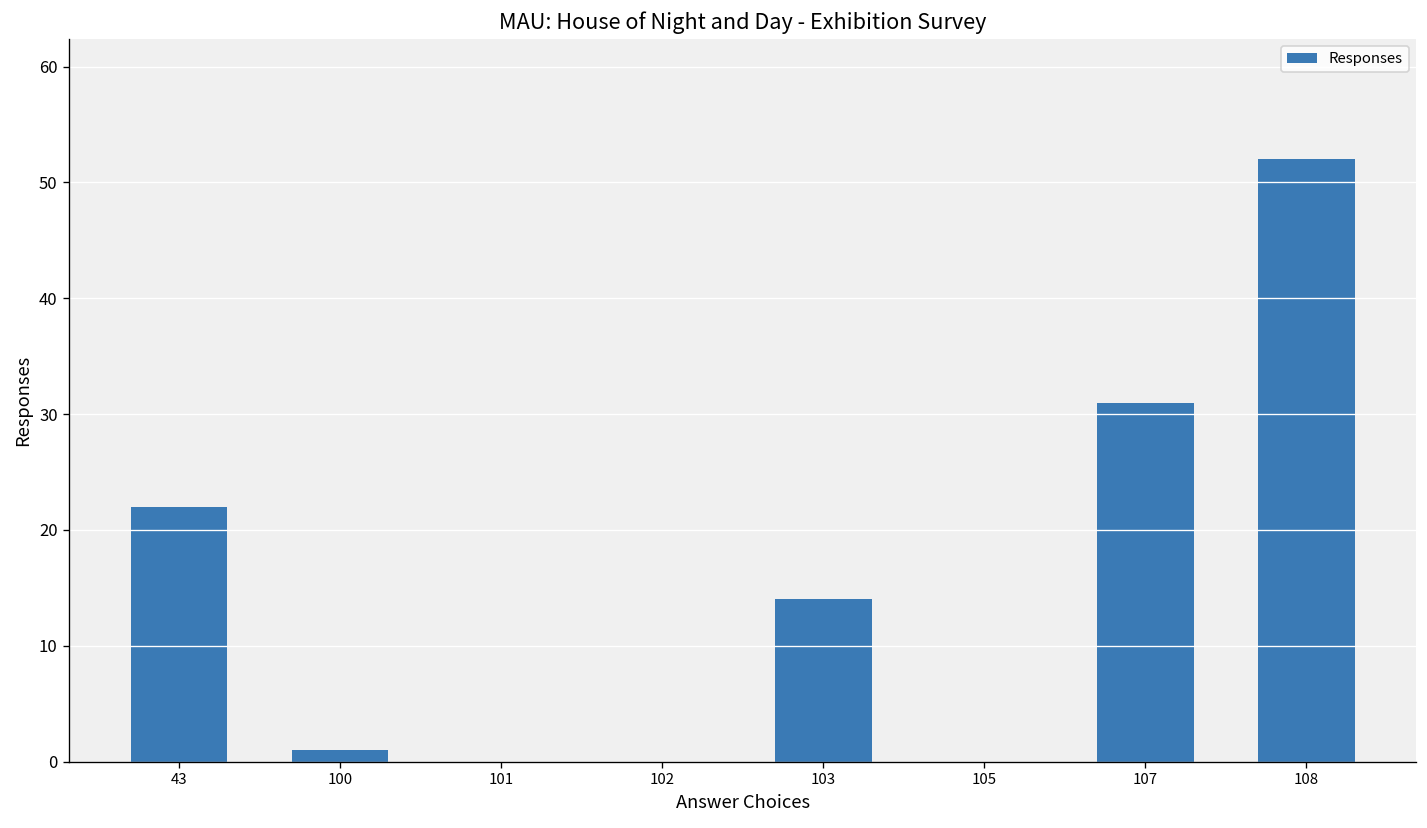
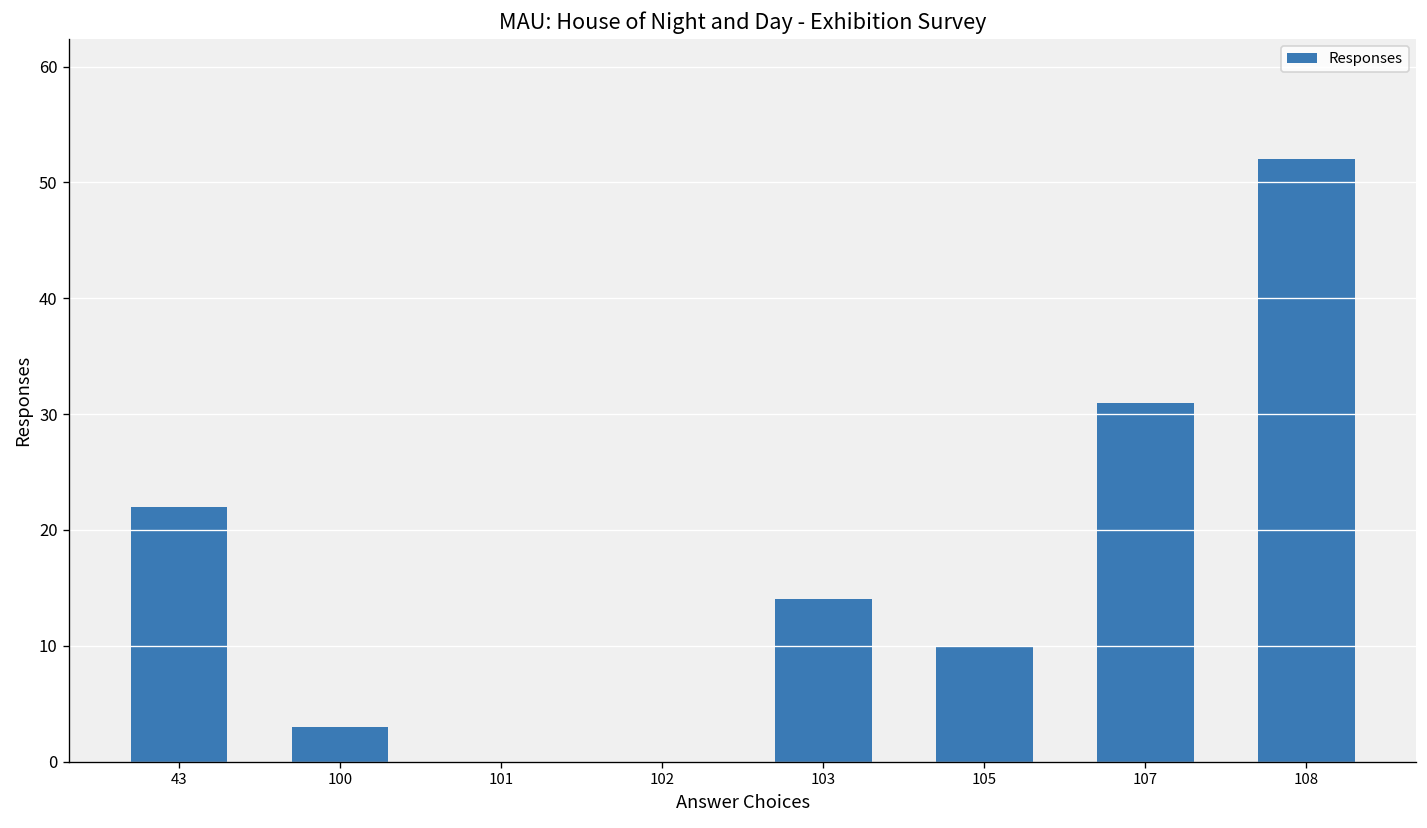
100: 1 -> 3
105: 0 -> 10
